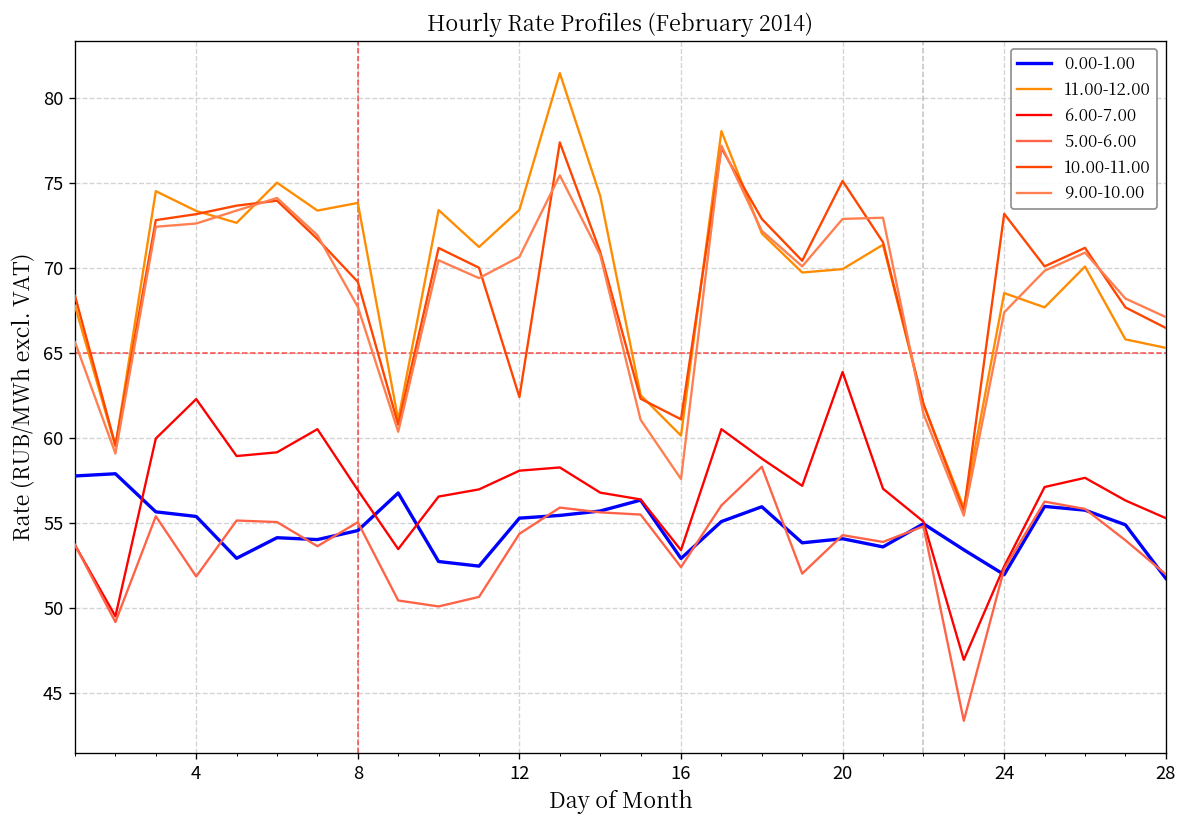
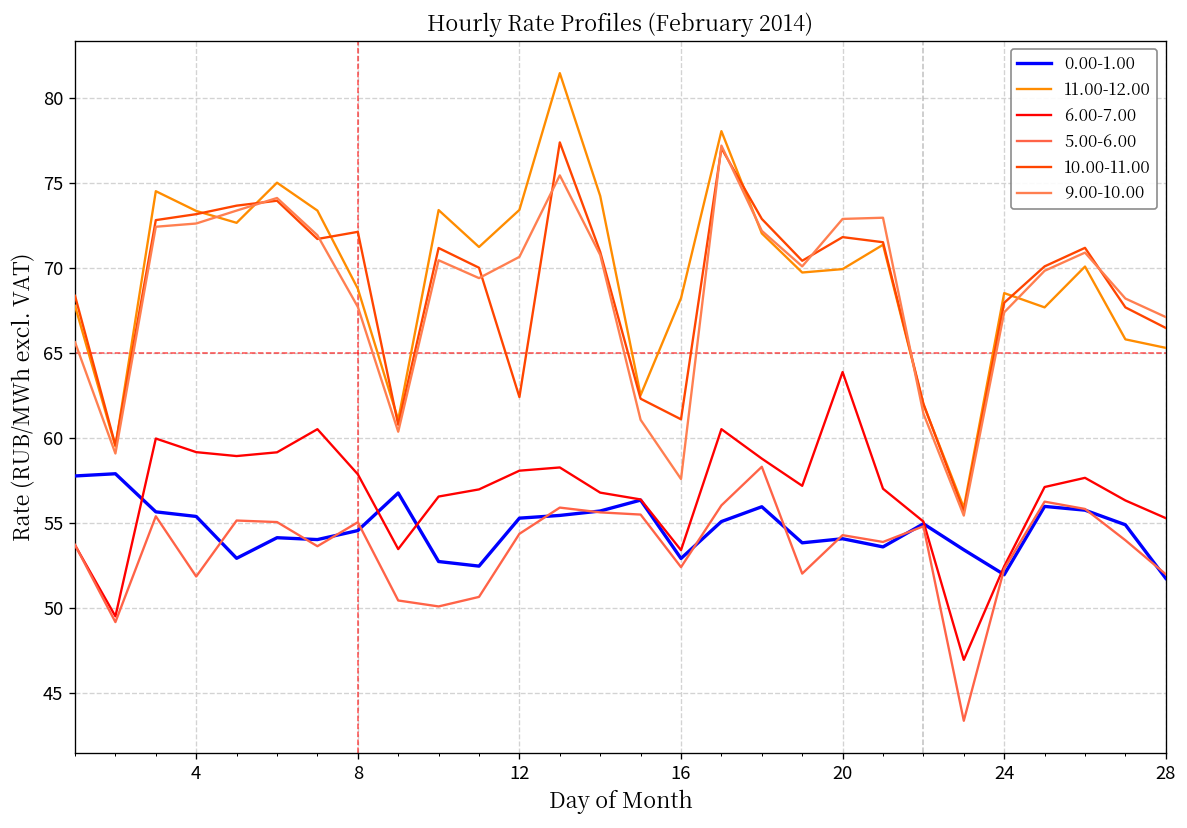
6.00-7.00, 4: 62.3 -> 59.2
11.00-12.00, 8: 73.8 -> 68.8
6.00-7.00, 8: 56.9 -> 57.9
10.00-11.00, 8: 69.2 -> 72.1
11.00-12.00, 16: 60.1 -> 68.2
10.00-11.00, 20: 75.1 -> 71.8
10.00-11.00, 24: 73.2 -> 67.9
